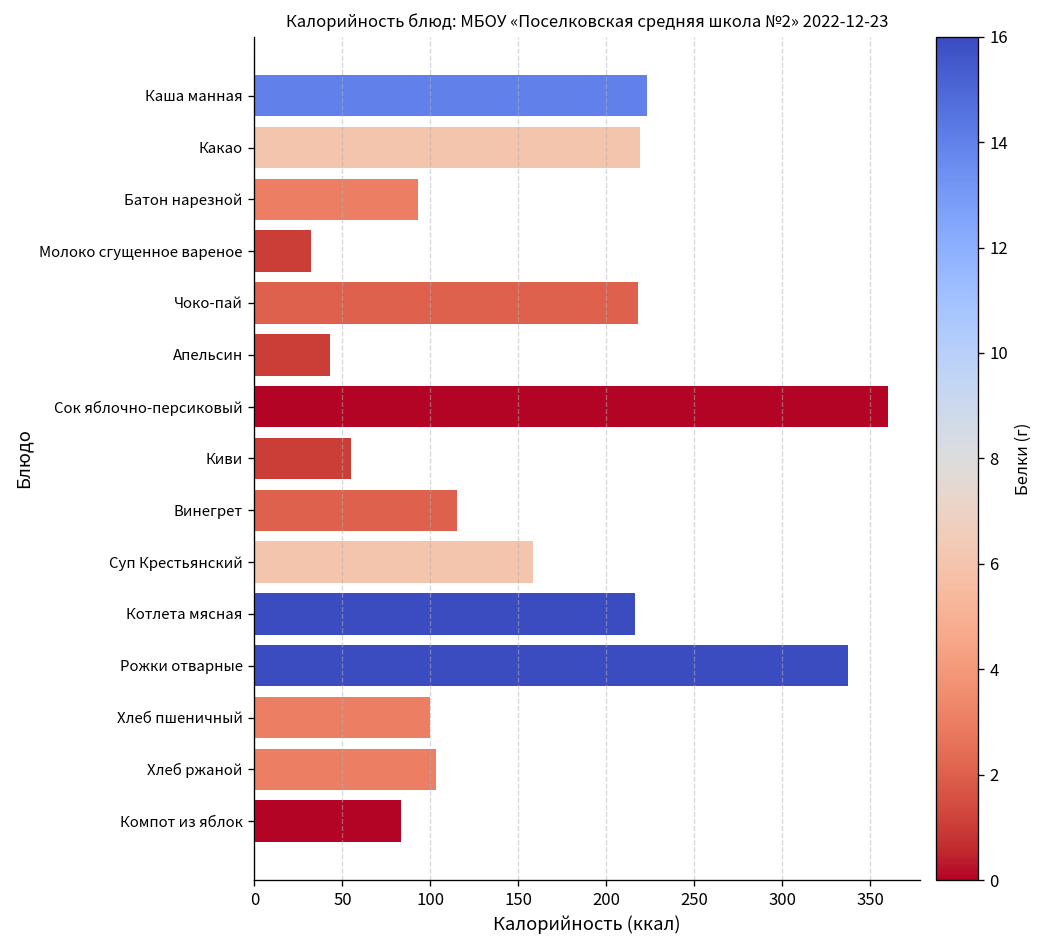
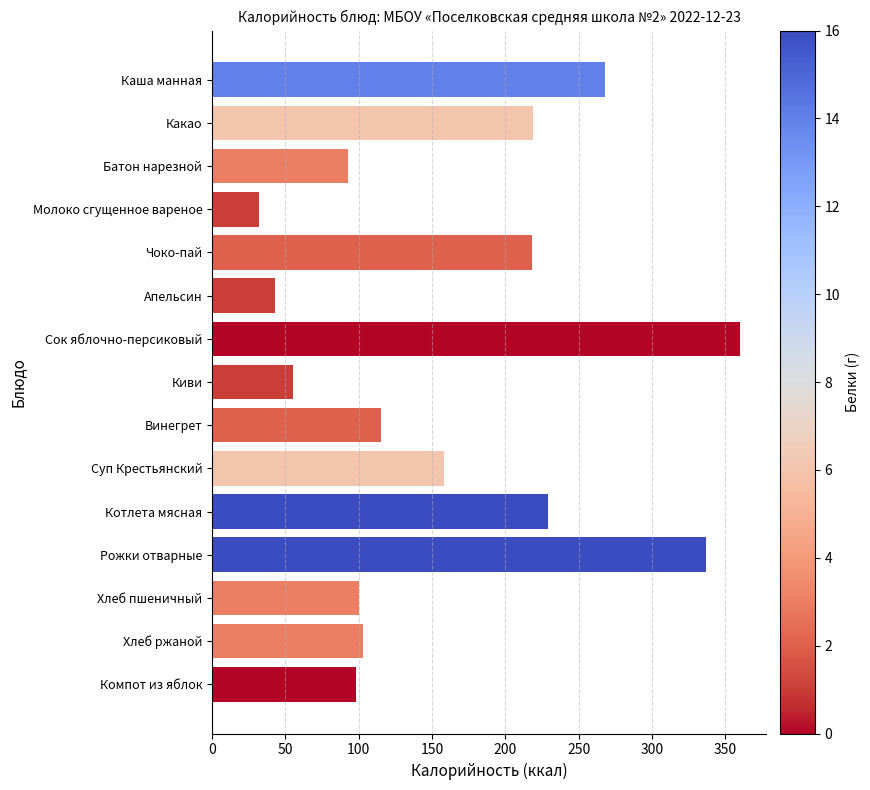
Каша манная: 223 -> 268
Котлета мясная: 216 -> 229
Компот из яблок: 83 -> 98
